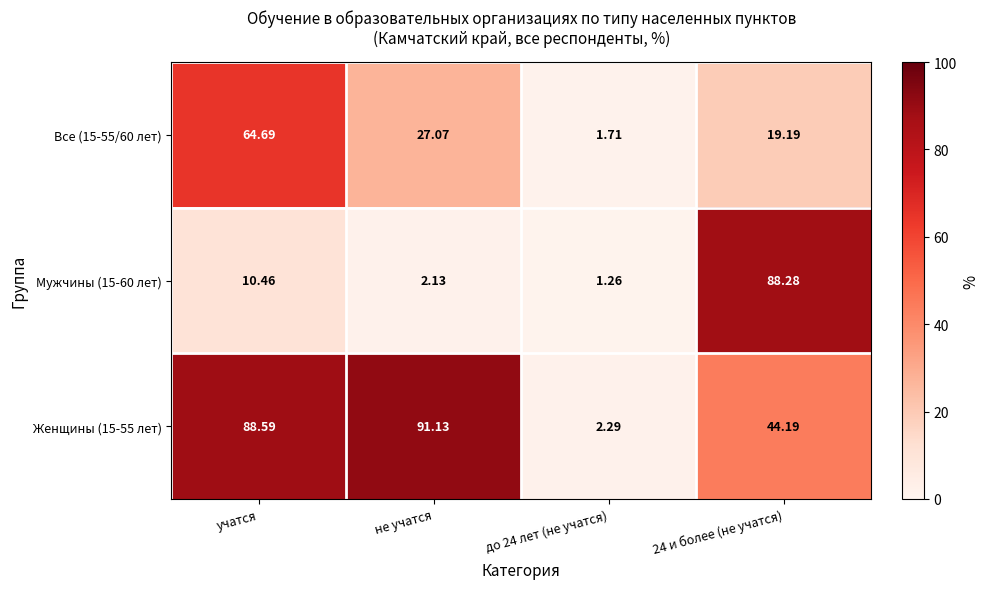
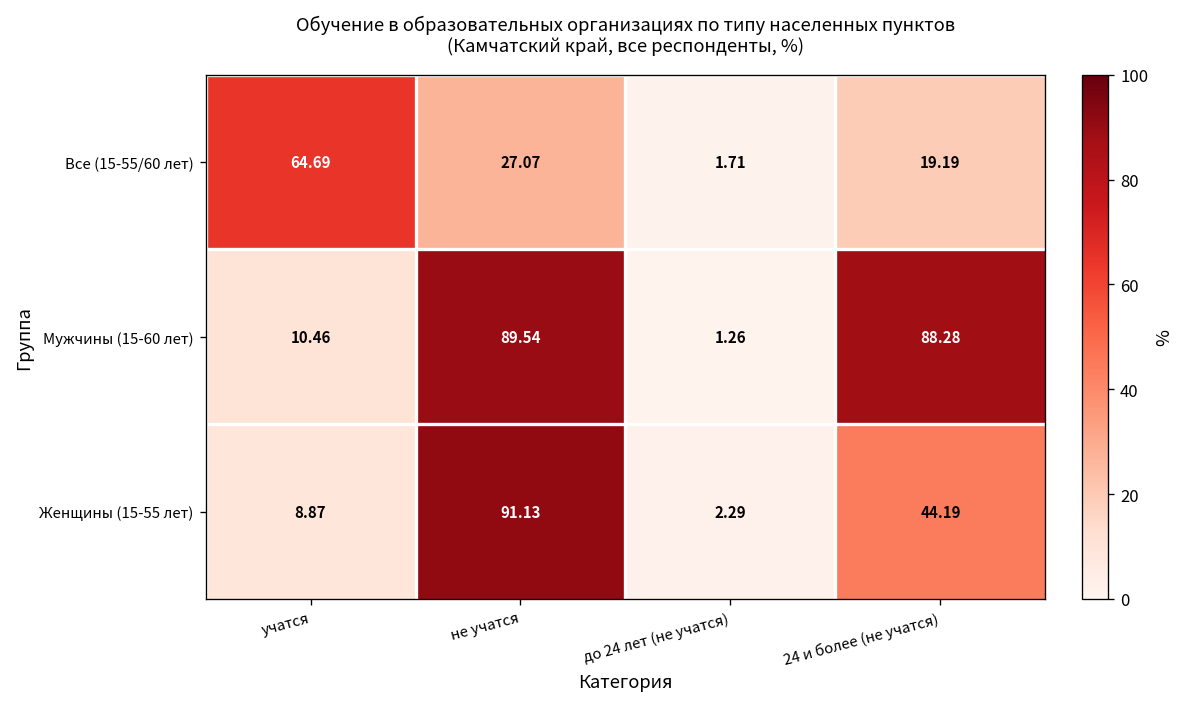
Мужчины (15-60 лет), не учатся: 2.13 -> 89.54
Женщины (15-55 лет), учатся: 88.59 -> 8.87
